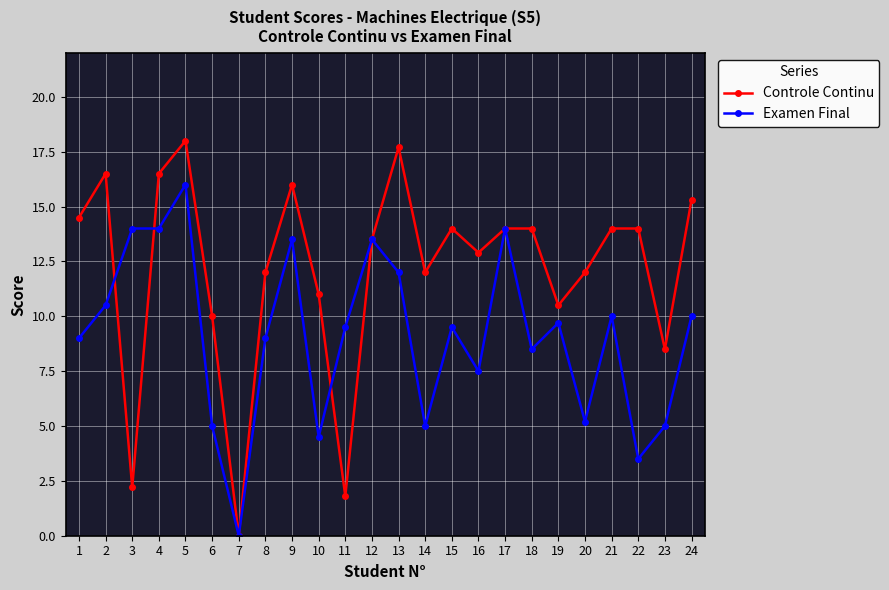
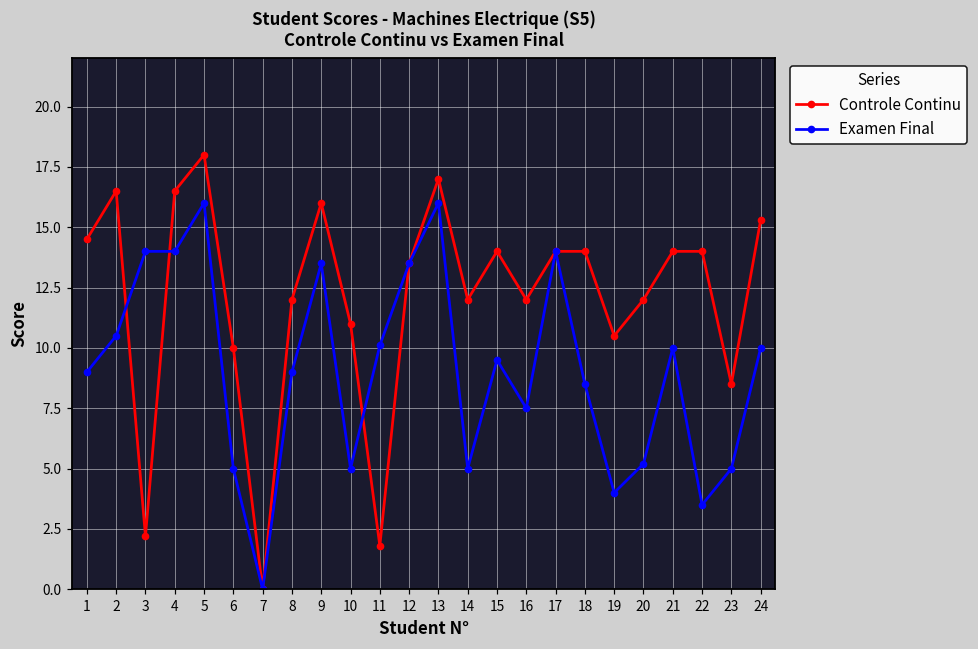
Examen Final, 10: 4.5 -> 5.0
Examen Final, 11: 9.5 -> 10.1
Controle Continu, 13: 17.7 -> 17.0
Examen Final, 13: 12 -> 16
Controle Continu, 16: 12.9 -> 12.0
Examen Final, 19: 9.7 -> 4.0
